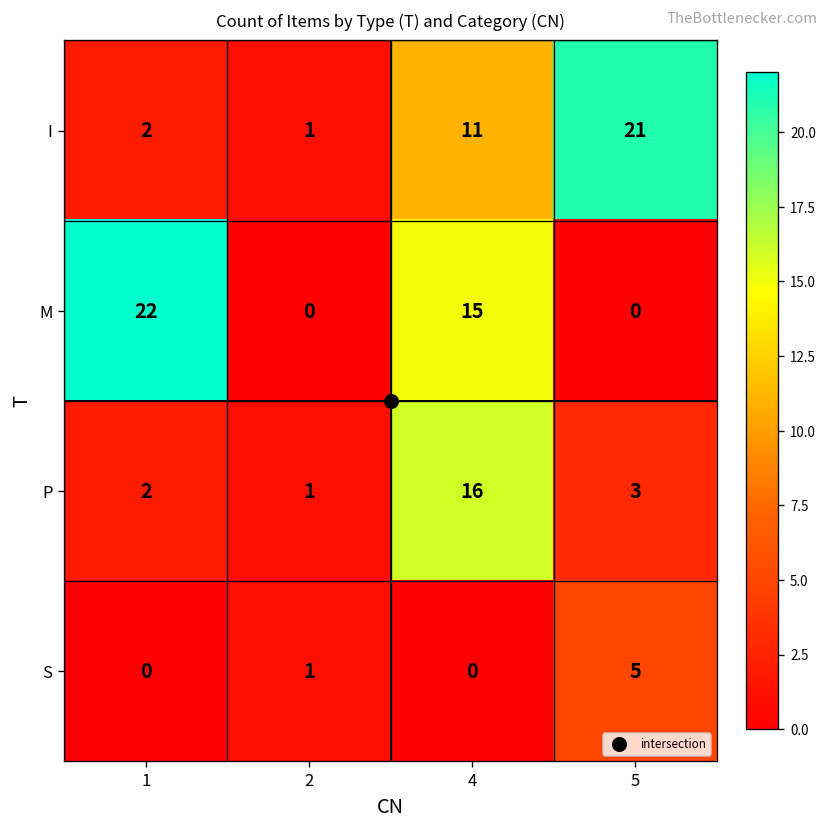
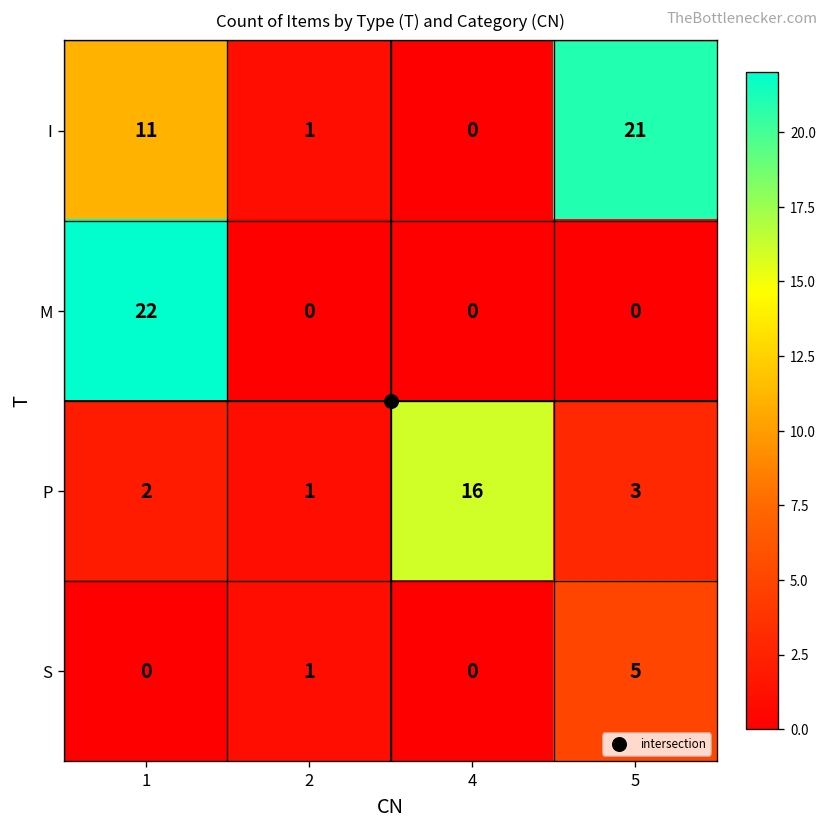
I, 1: 2 -> 11
I, 4: 11 -> 0
M, 4: 15 -> 0
